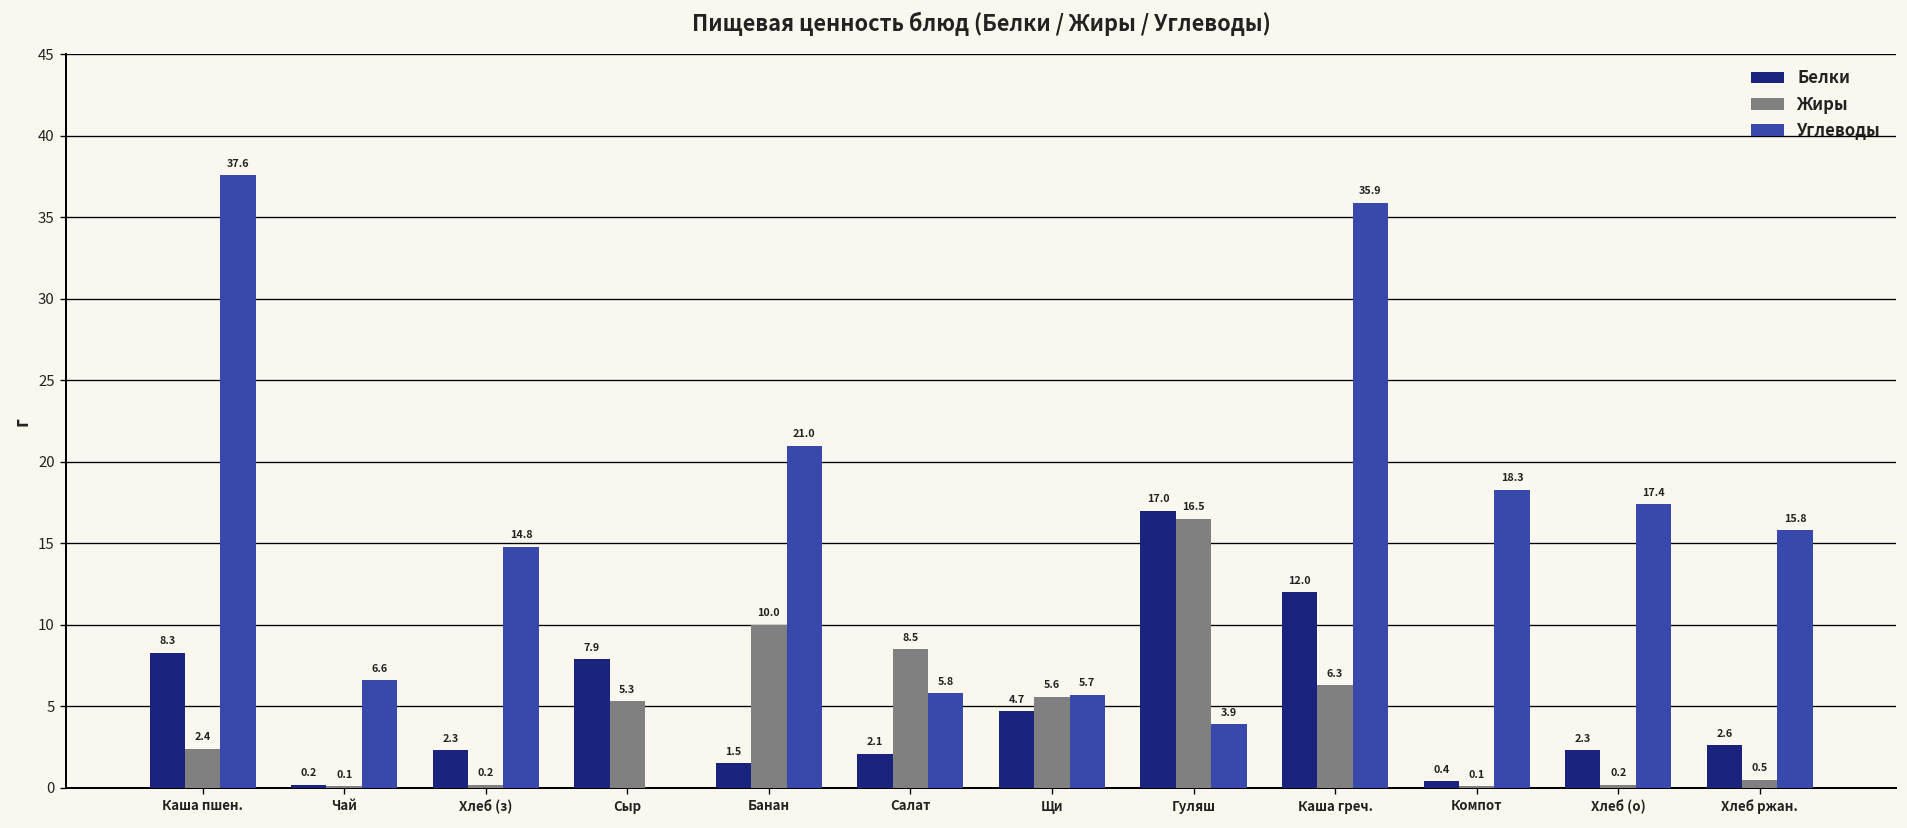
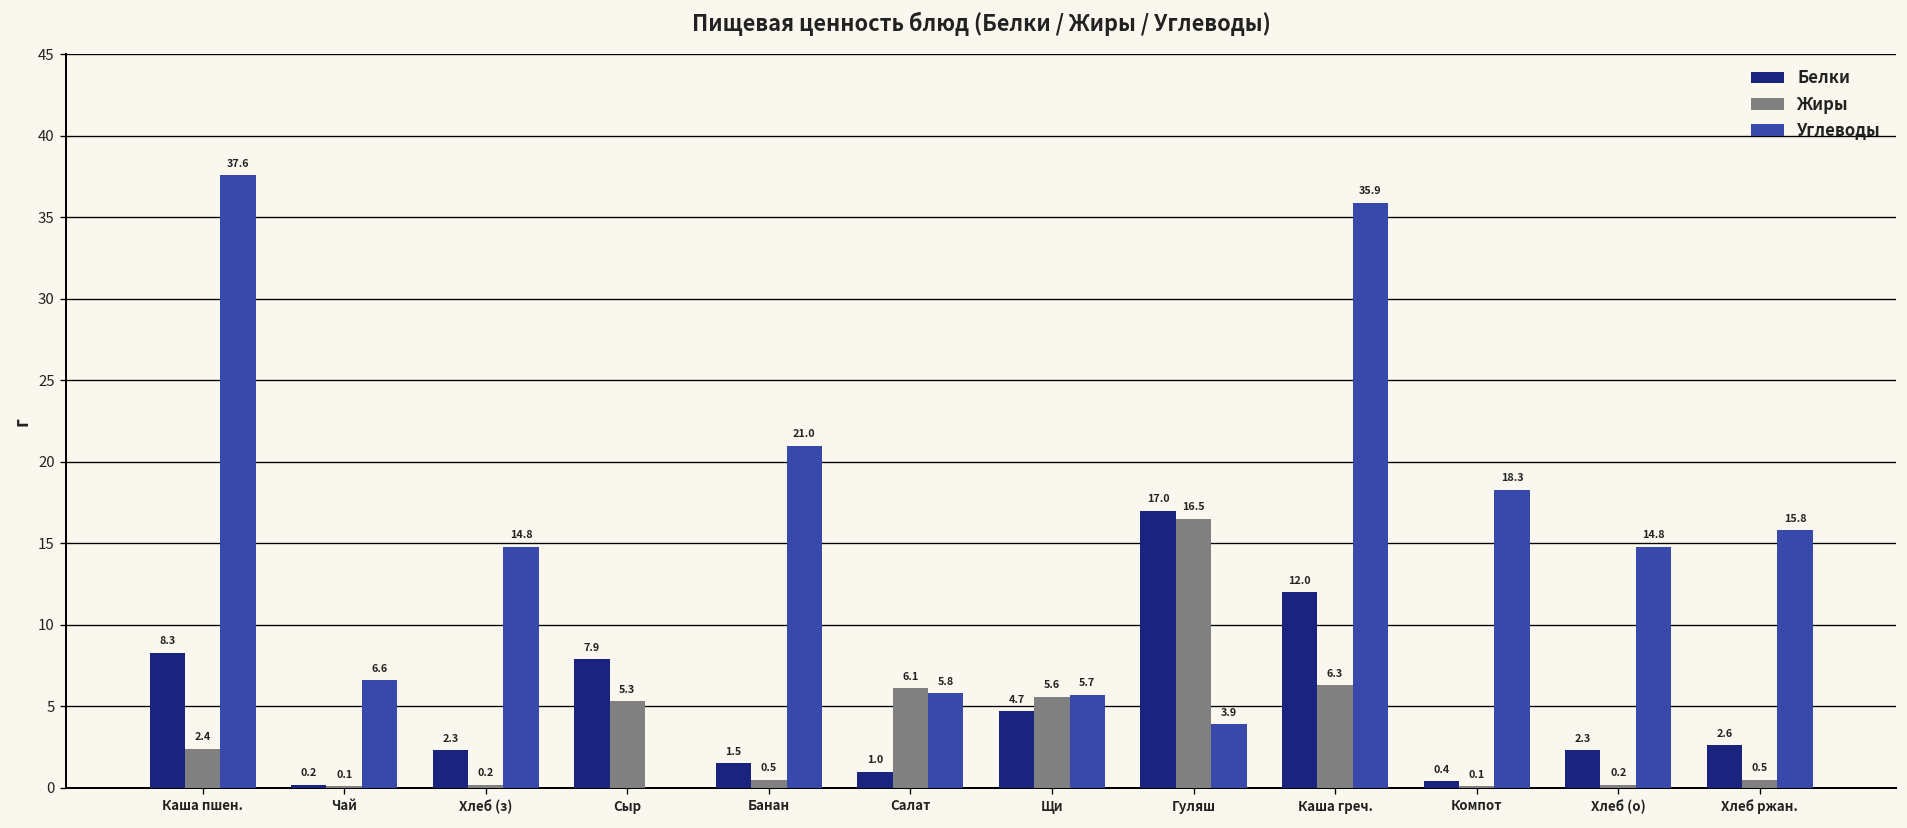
Жиры, Банан: 10.0 -> 0.5
Белки, Салат: 2.1 -> 1.0
Жиры, Салат: 8.5 -> 6.1
Углеводы, Хлеб (о): 17.4 -> 14.8
